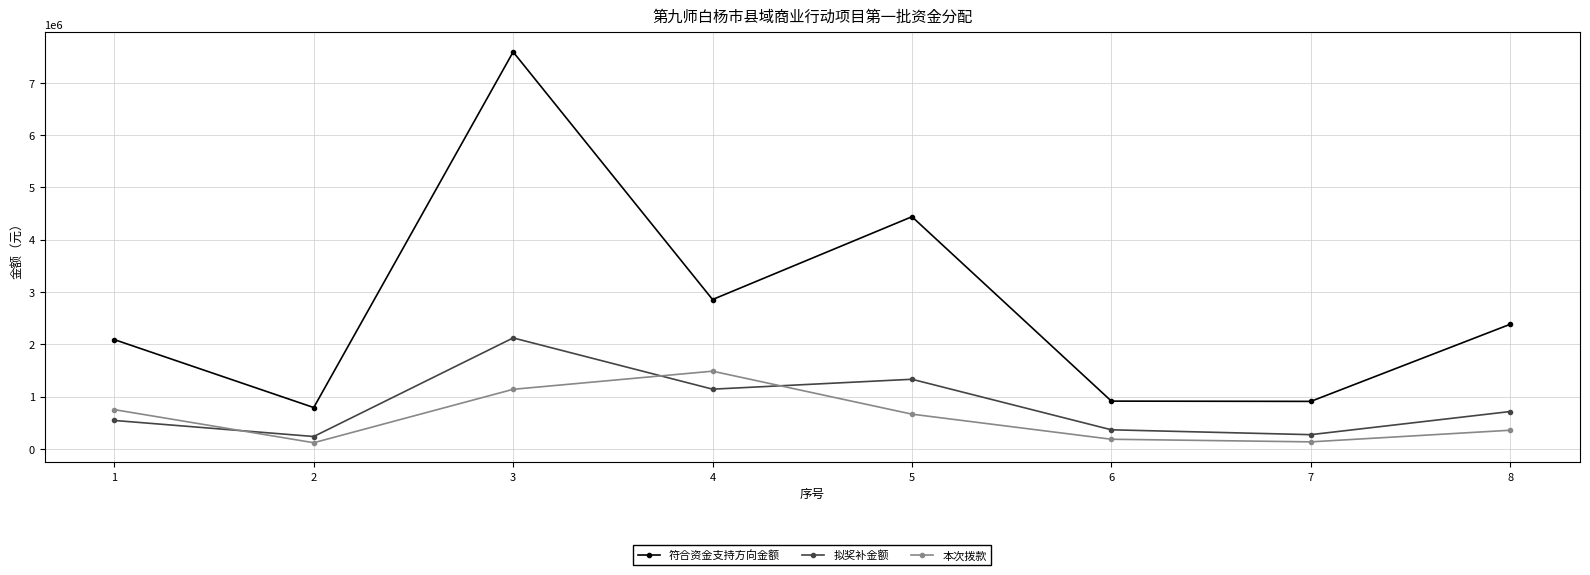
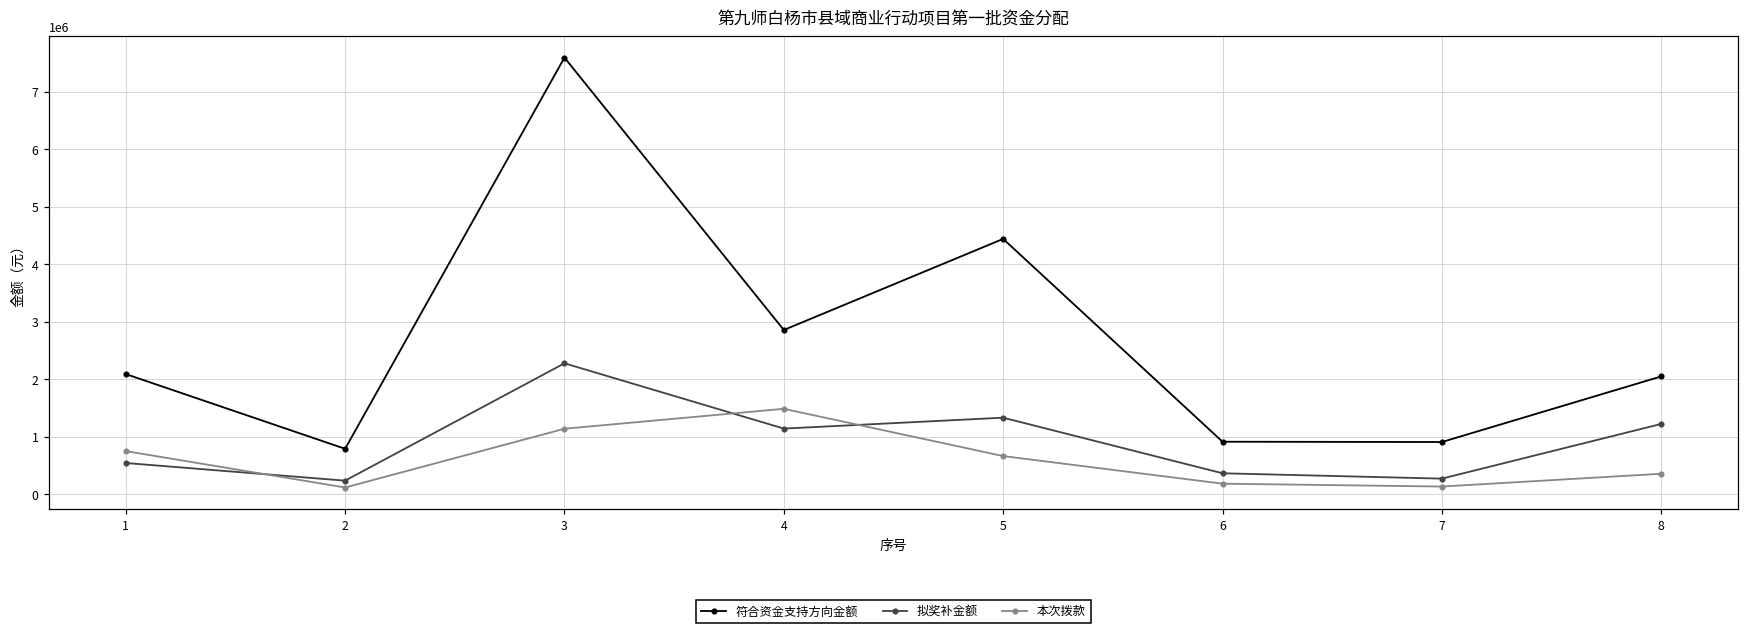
拟奖补金额, 3: 2100000 -> 2300000
符合资金支持方向金额, 8: 2400000 -> 2000000
拟奖补金额, 8: 700000 -> 1200000
